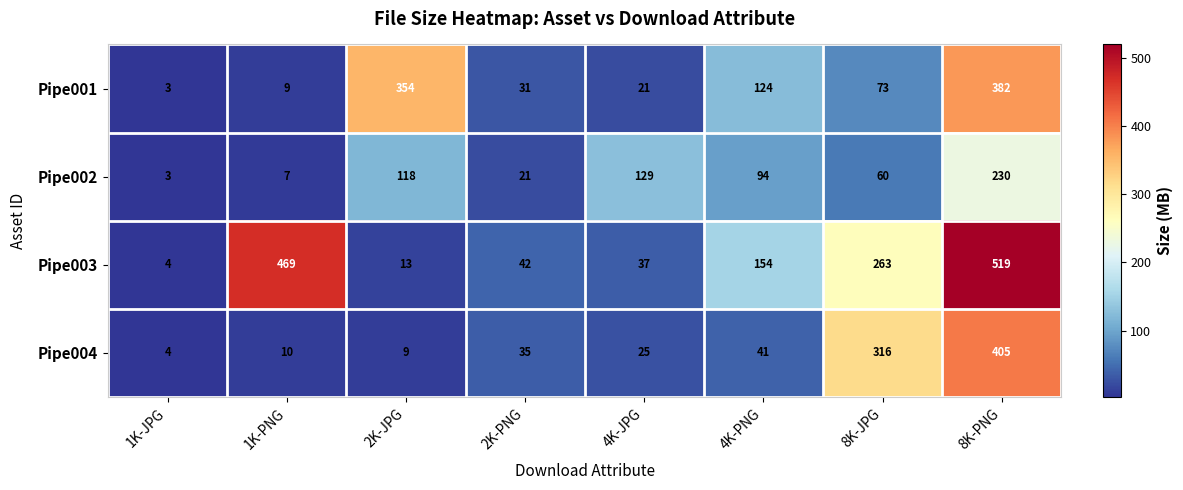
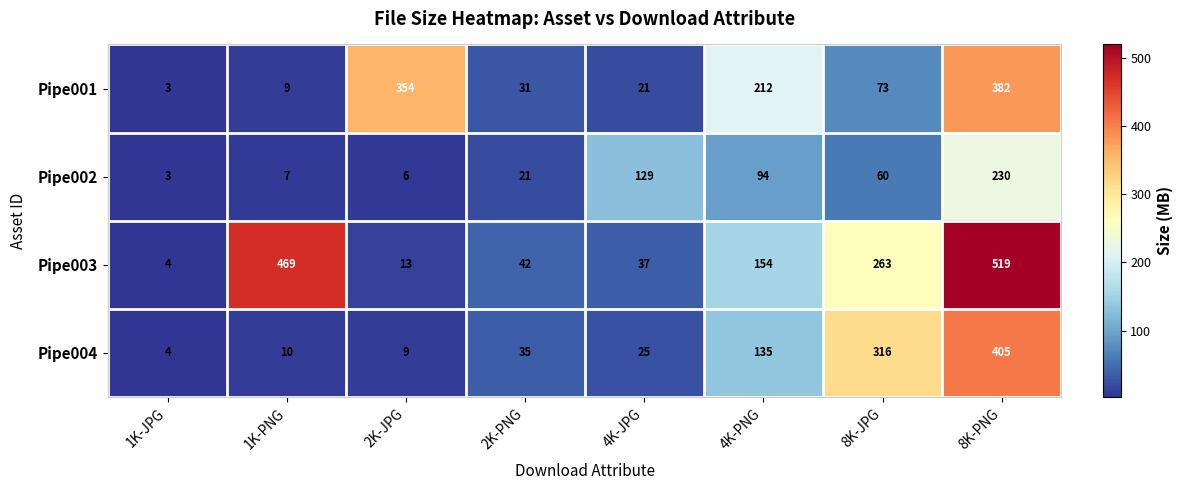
Pipe001, 4K-PNG: 124 -> 212
Pipe002, 2K-JPG: 118 -> 6
Pipe004, 4K-PNG: 41 -> 135
